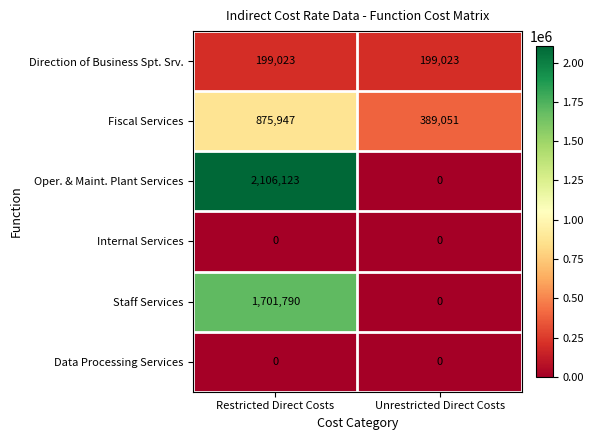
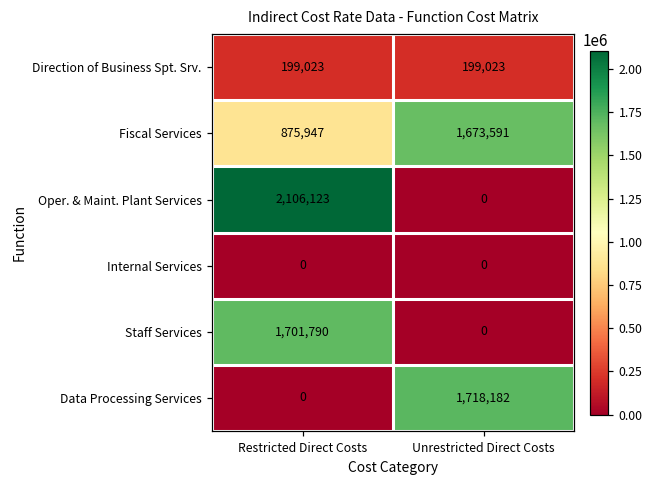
Fiscal Services, Unrestricted Direct Costs: 389,051 -> 1,673,591
Data Processing Services, Unrestricted Direct Costs: 0 -> 1,718,182
